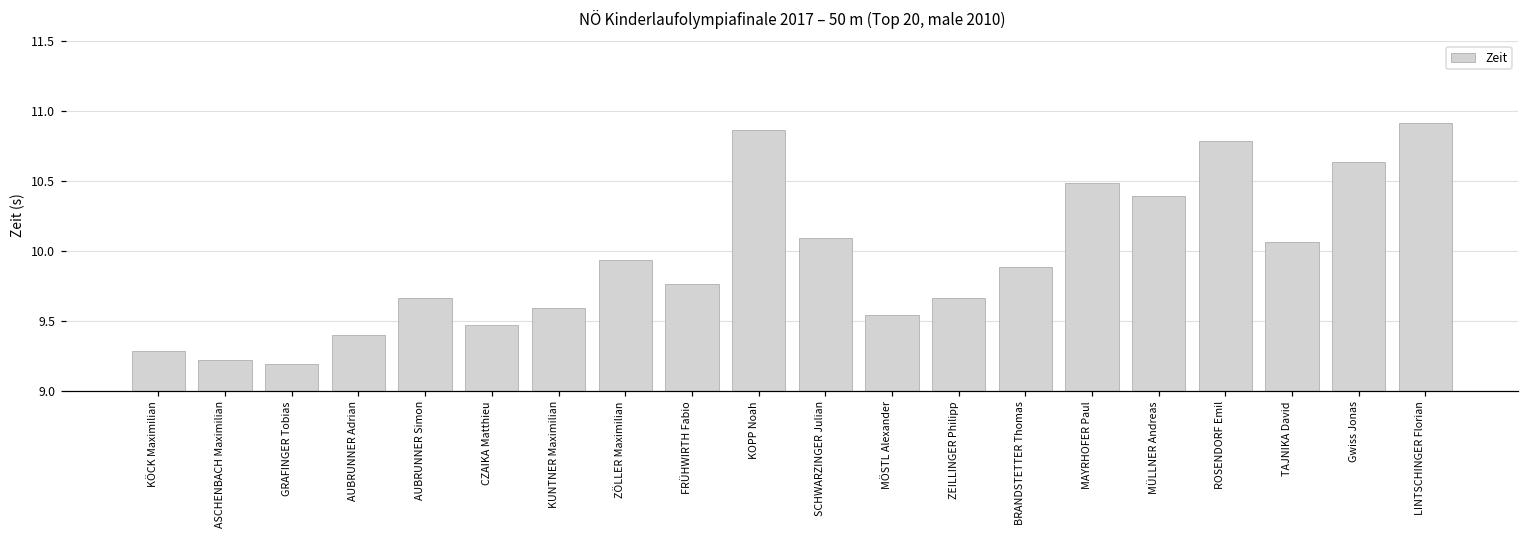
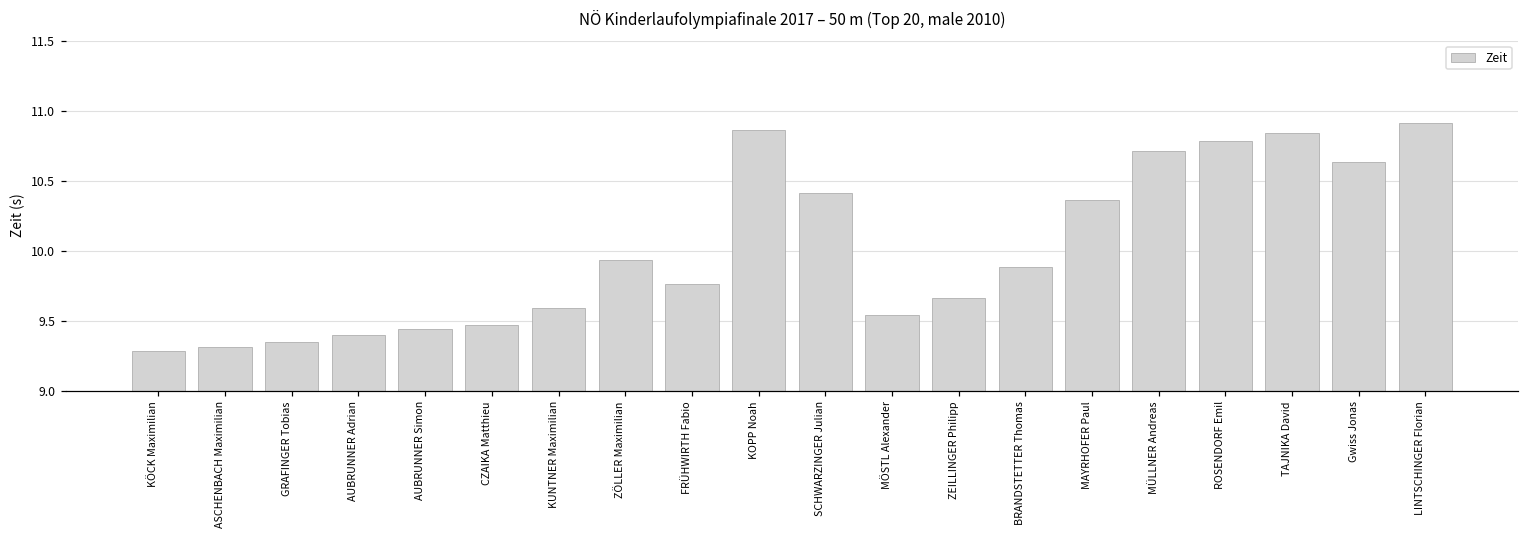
ASCHENBACH Maximilian: 9.22 -> 9.31
GRAFINGER Tobias: 9.19 -> 9.35
AUBRUNNER Simon: 9.66 -> 9.44
SCHWARZINGER Julian: 10.09 -> 10.41
MAYRHOFER Paul: 10.48 -> 10.36
MÜLLNER Andreas: 10.39 -> 10.71
TAJNIKA David: 10.06 -> 10.84
